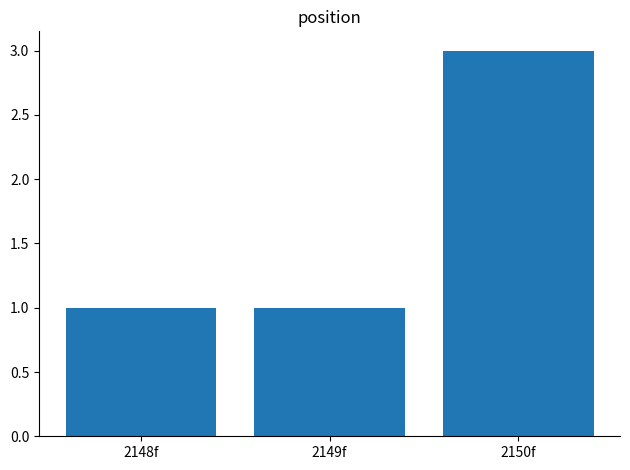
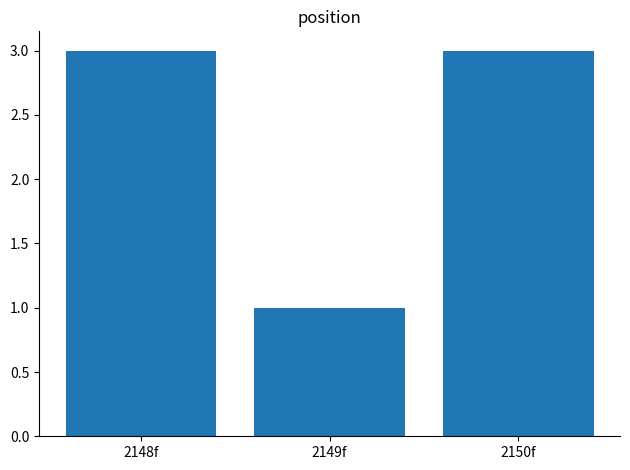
2148f: 1 -> 3
